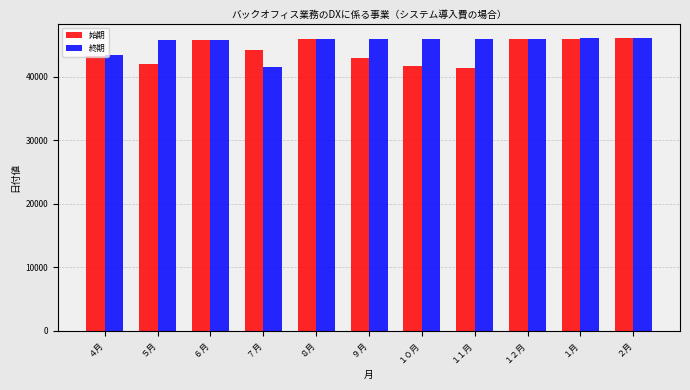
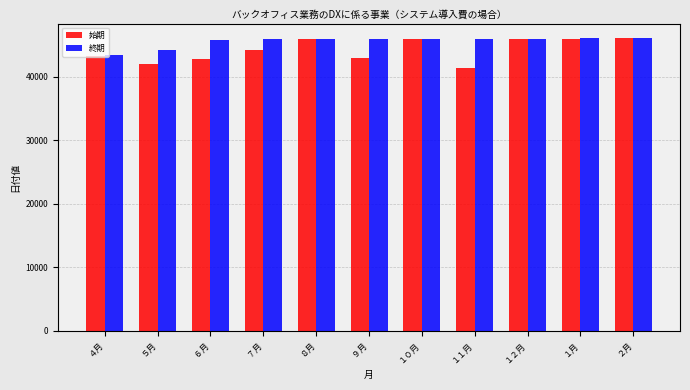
終期, ５月: 46000 -> 44000
始期, ６月: 46000 -> 43000
終期, ７月: 41000 -> 46000
始期, １０月: 42000 -> 46000
